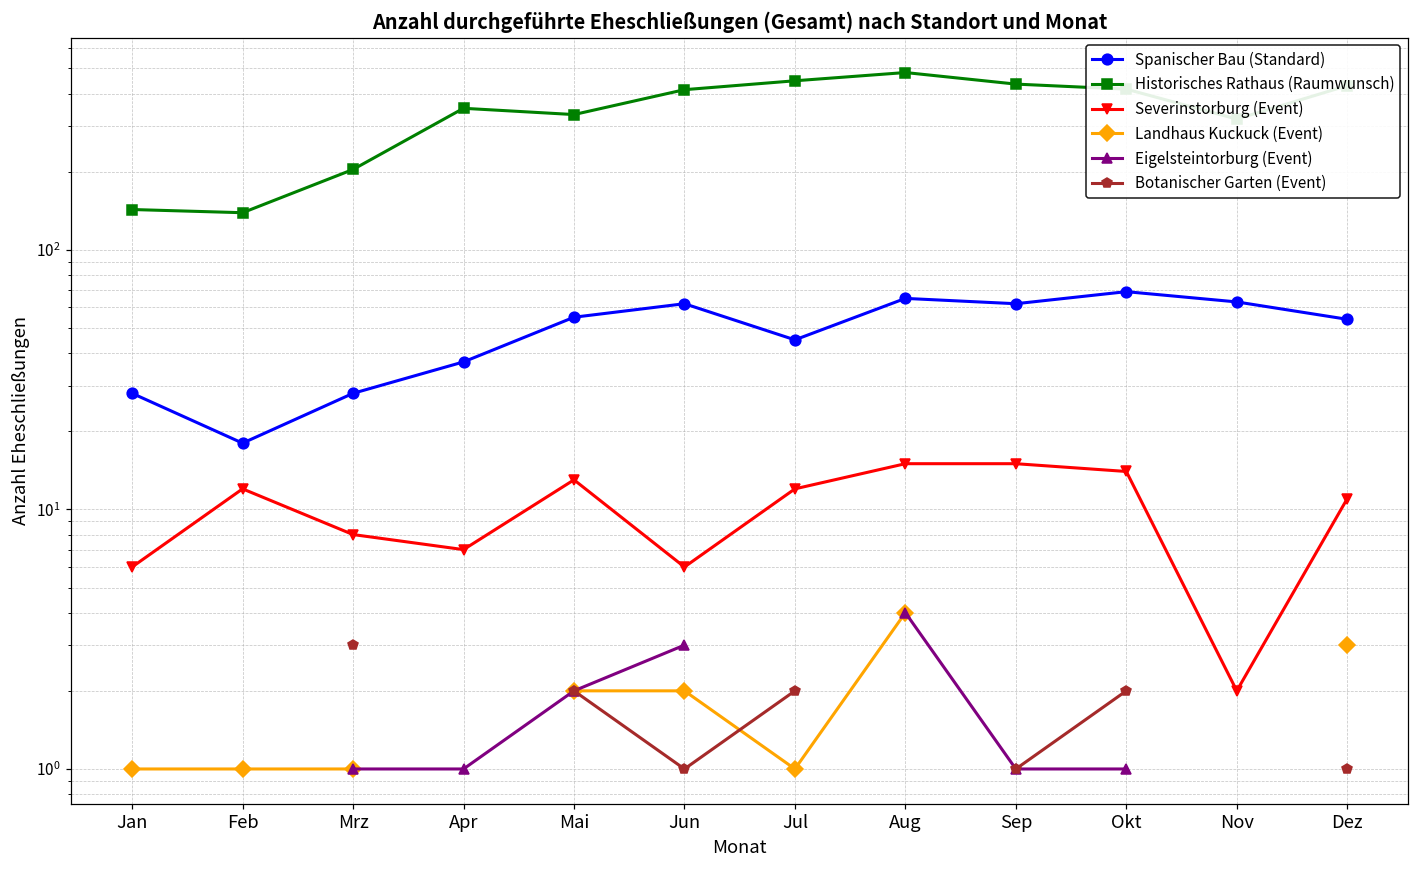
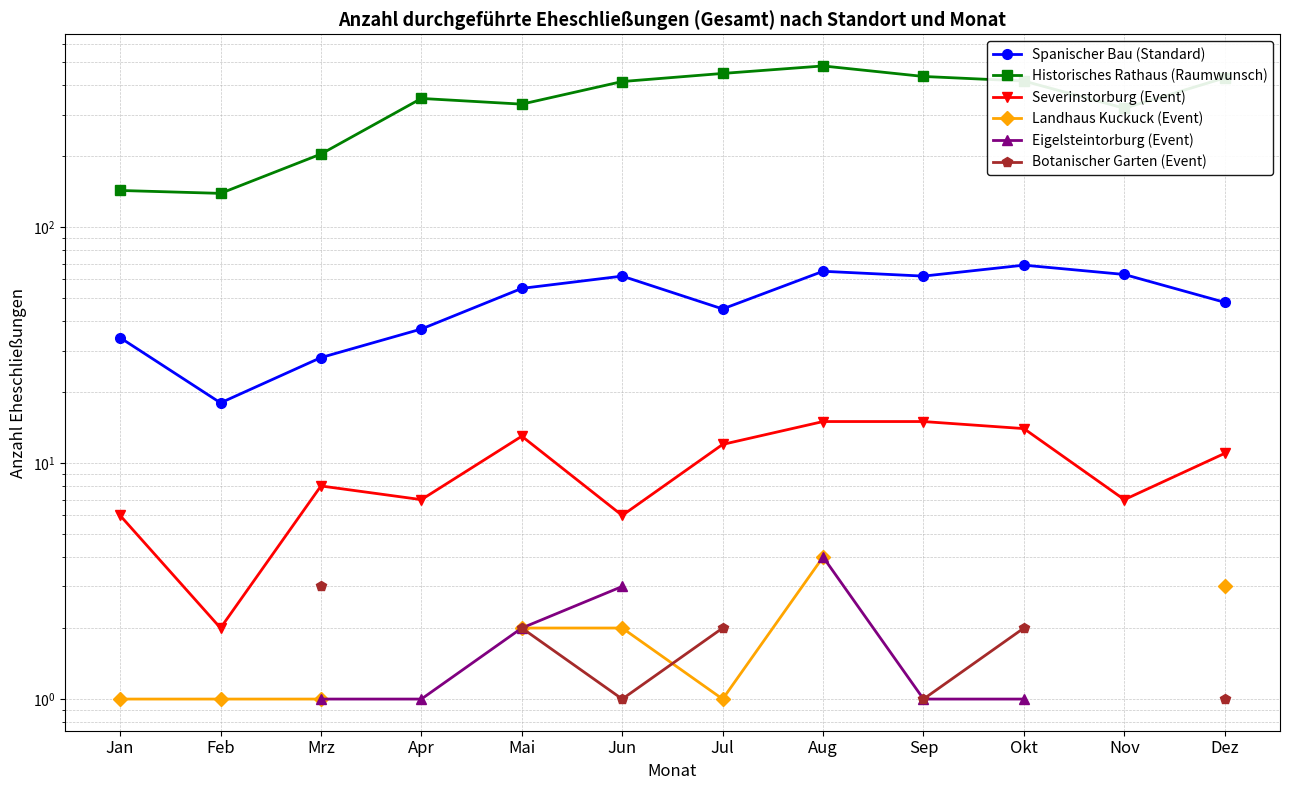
Spanischer Bau (Standard), Jan: 28 -> 34
Severinstorburg (Event), Feb: 12 -> 2
Severinstorburg (Event), Nov: 2 -> 7
Spanischer Bau (Standard), Dez: 54 -> 48
